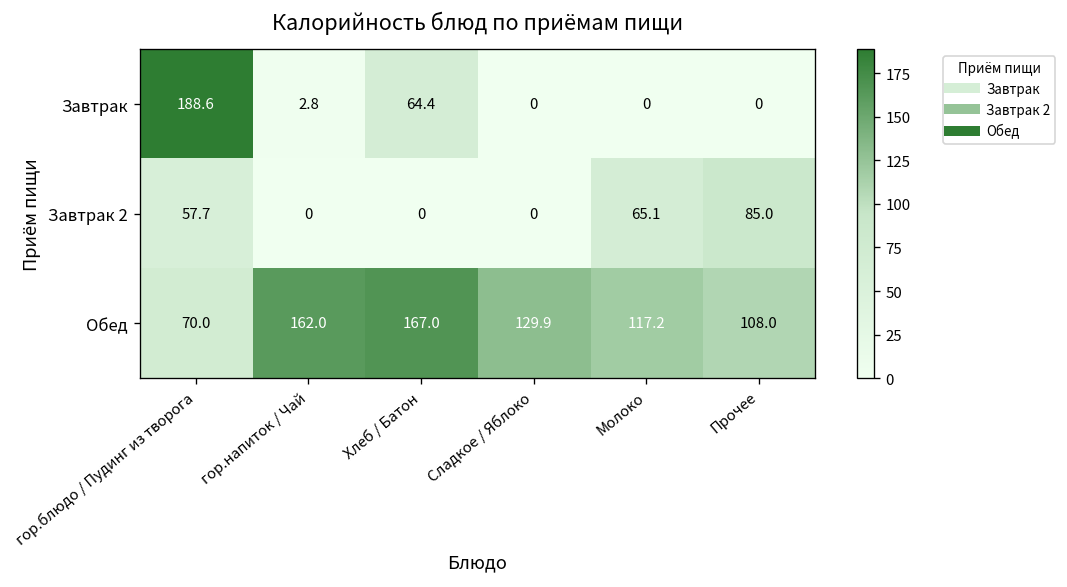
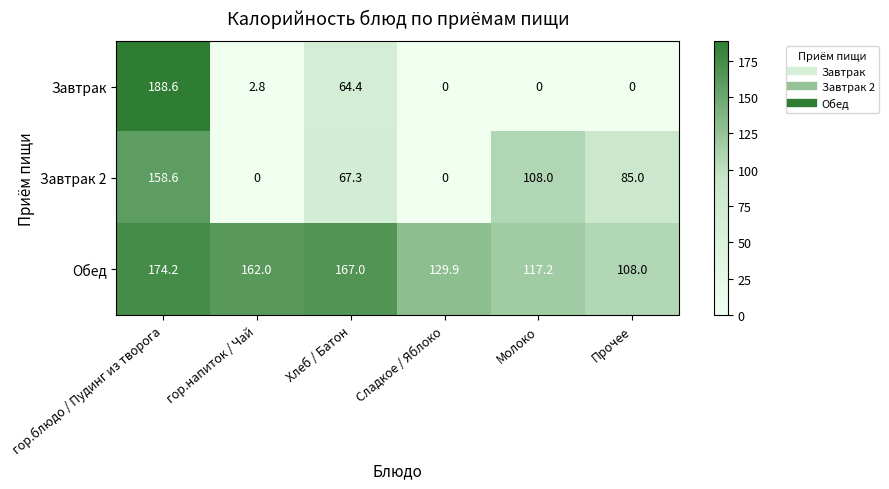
Завтрак 2, гор.блюдо / Пудинг из творога: 57.7 -> 158.6
Завтрак 2, Хлеб / Батон: 0 -> 67.3
Завтрак 2, Молоко: 65.1 -> 108.0
Обед, гор.блюдо / Пудинг из творога: 70.0 -> 174.2
